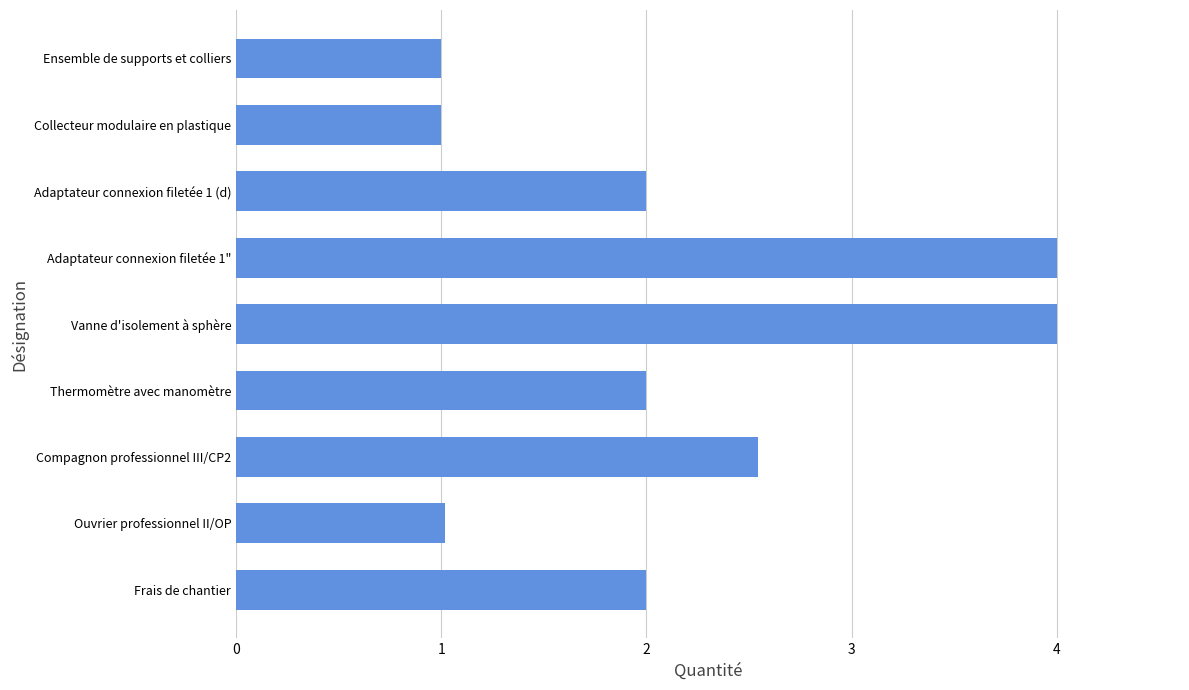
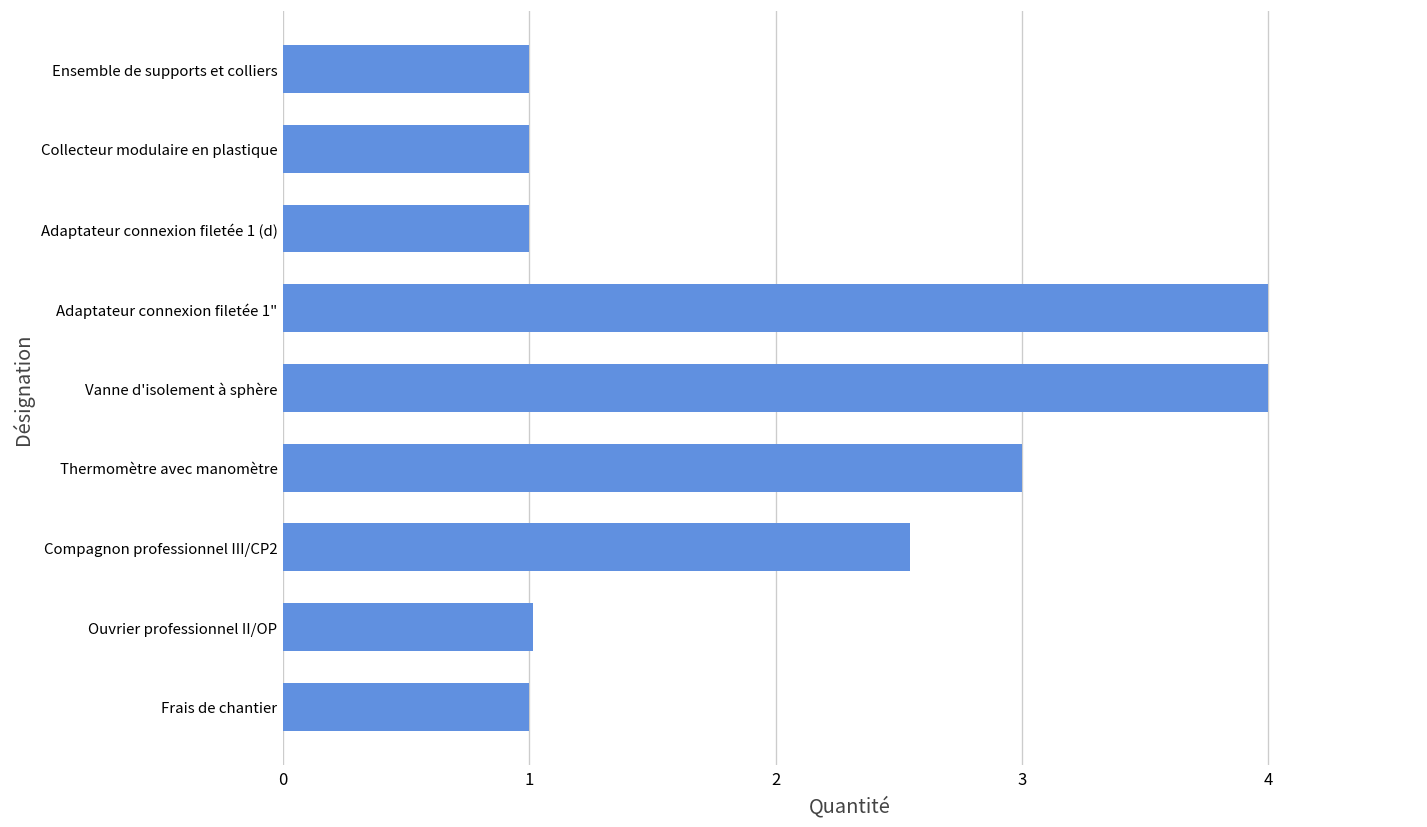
Adaptateur connexion filetée 1 (d): 2 -> 1
Thermomètre avec manomètre: 2 -> 3
Frais de chantier: 2 -> 1
